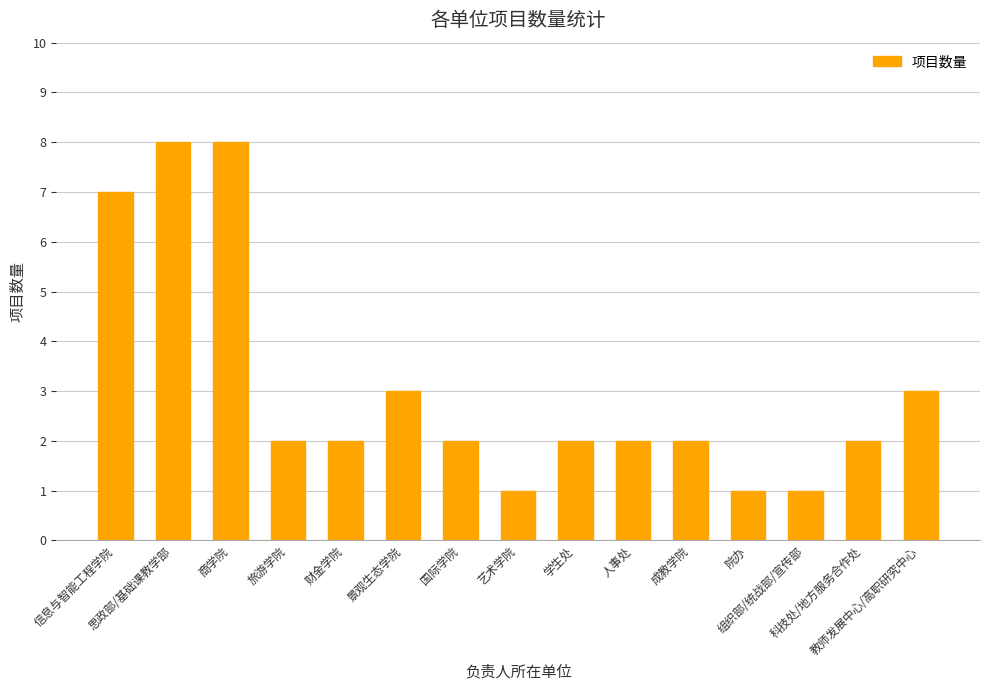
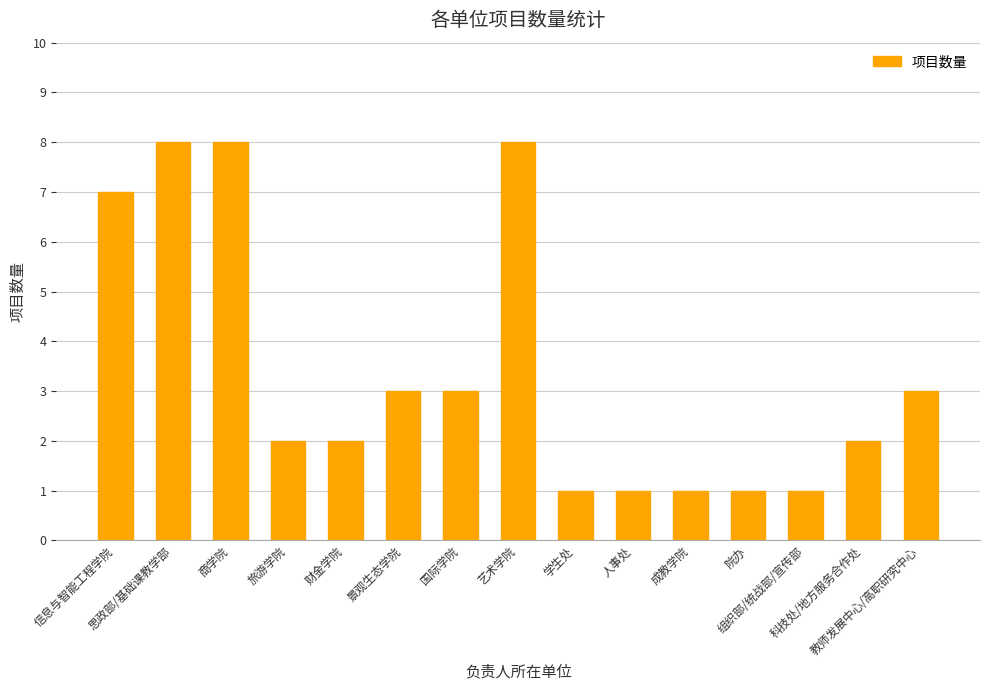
国际学院: 2 -> 3
艺术学院: 1 -> 8
学生处: 2 -> 1
人事处: 2 -> 1
成教学院: 2 -> 1
